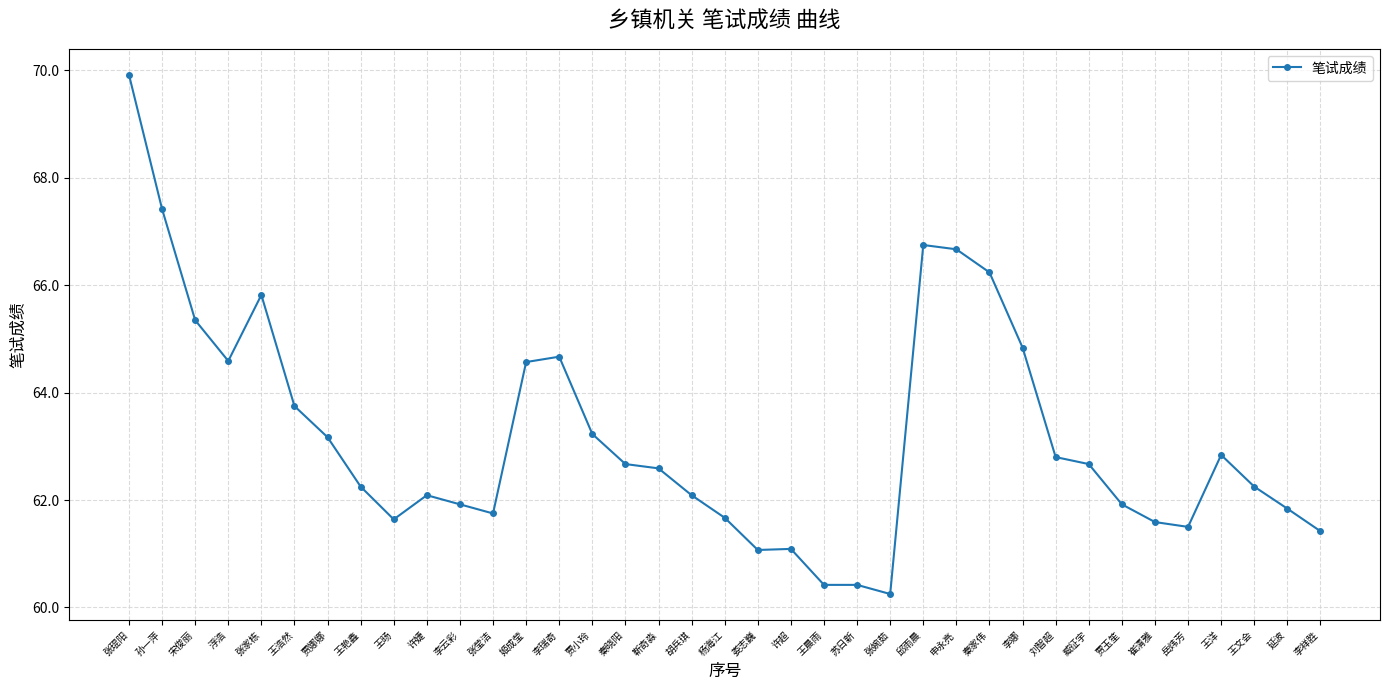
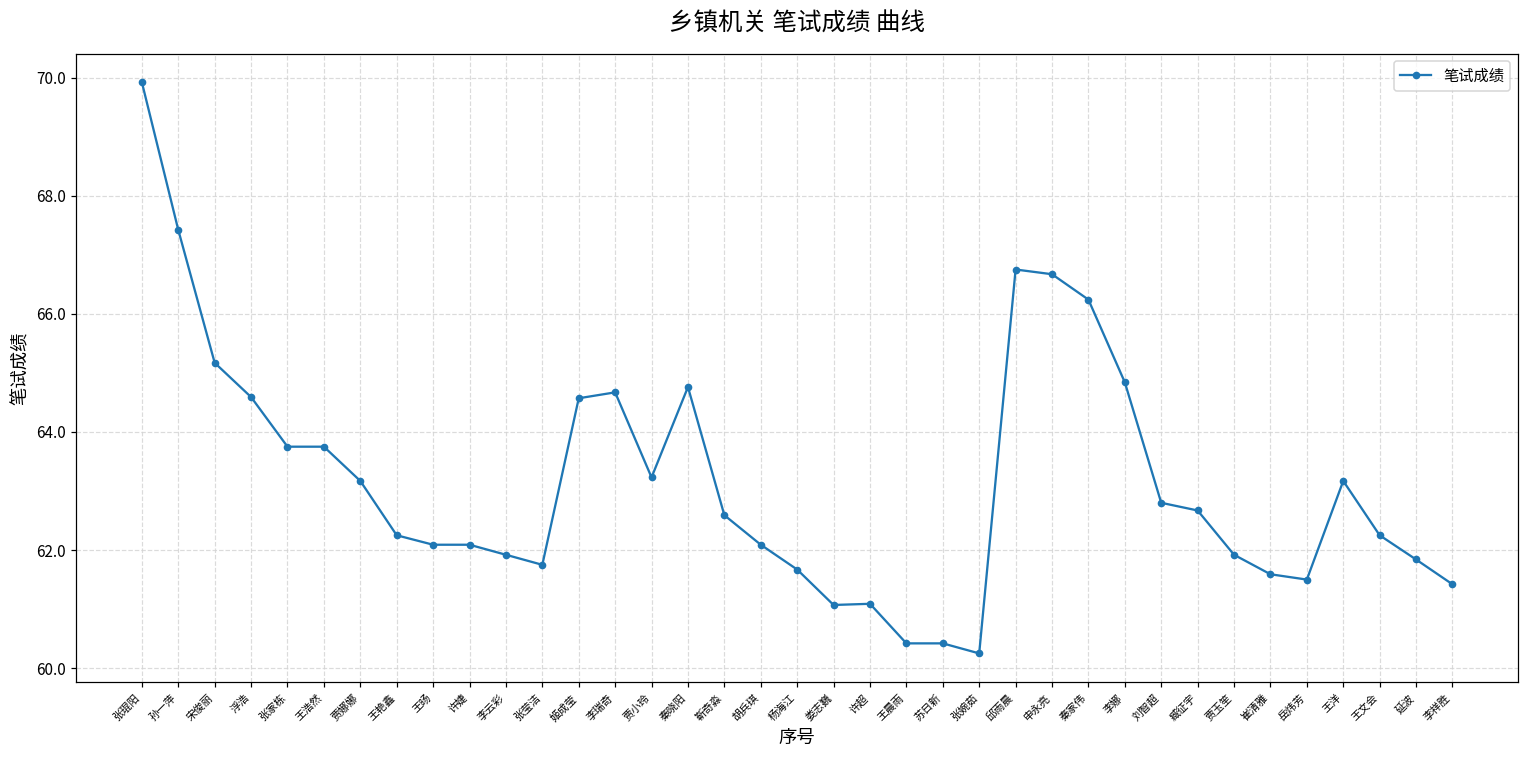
宋俊丽: 65.4 -> 65.2
张家栋: 65.8 -> 63.8
王旸: 61.6 -> 62.1
秦晓阳: 62.7 -> 64.8
王洋: 62.8 -> 63.2
